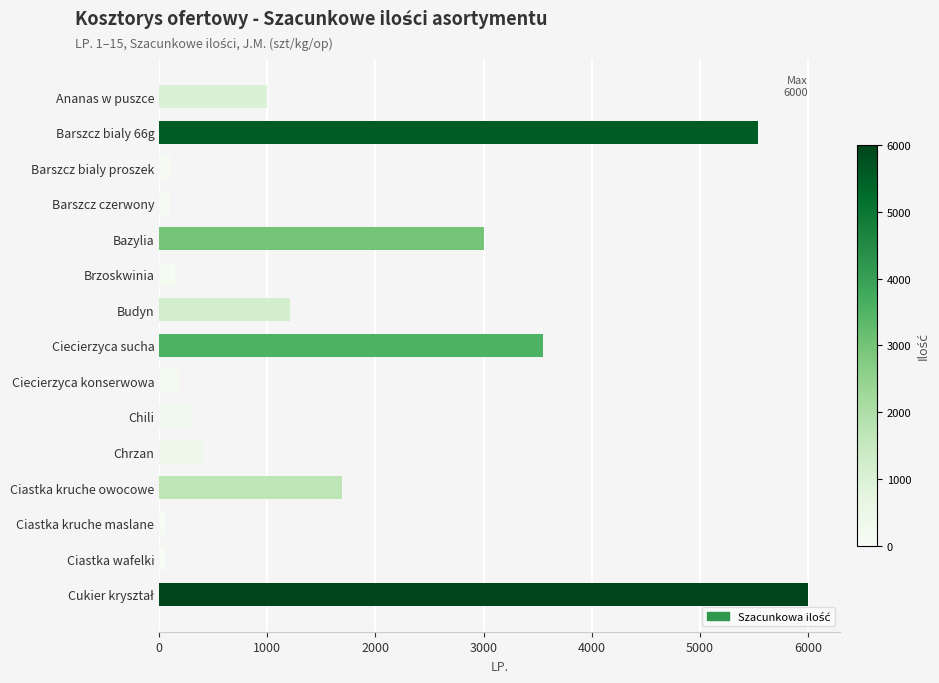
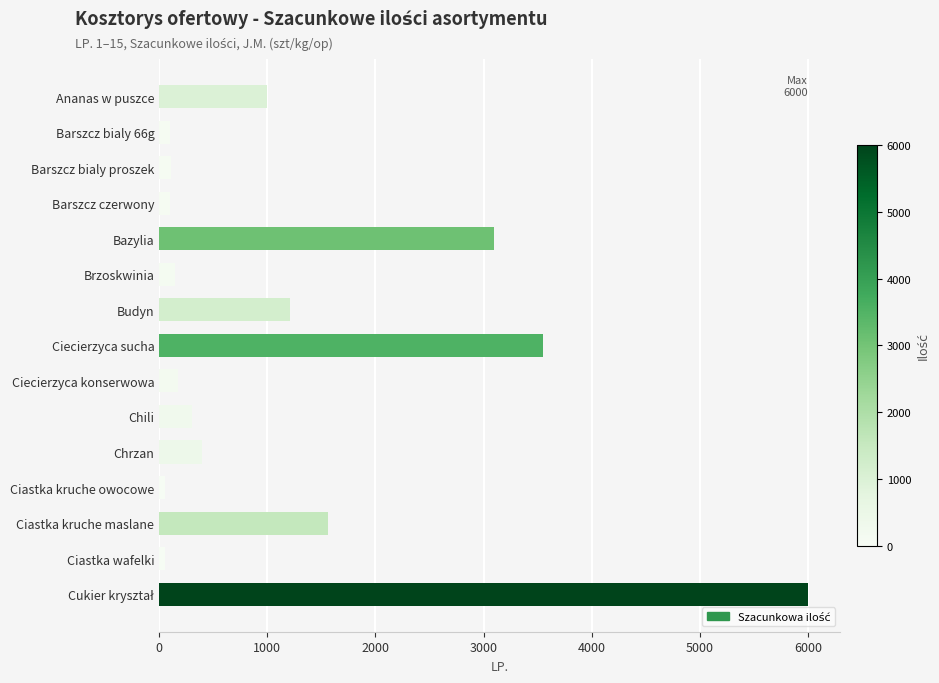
Barszcz bialy 66g: 5540 -> 100
Bazylia: 3000 -> 3090
Ciastka kruche owocowe: 1690 -> 50
Ciastka kruche maslane: 50 -> 1560
